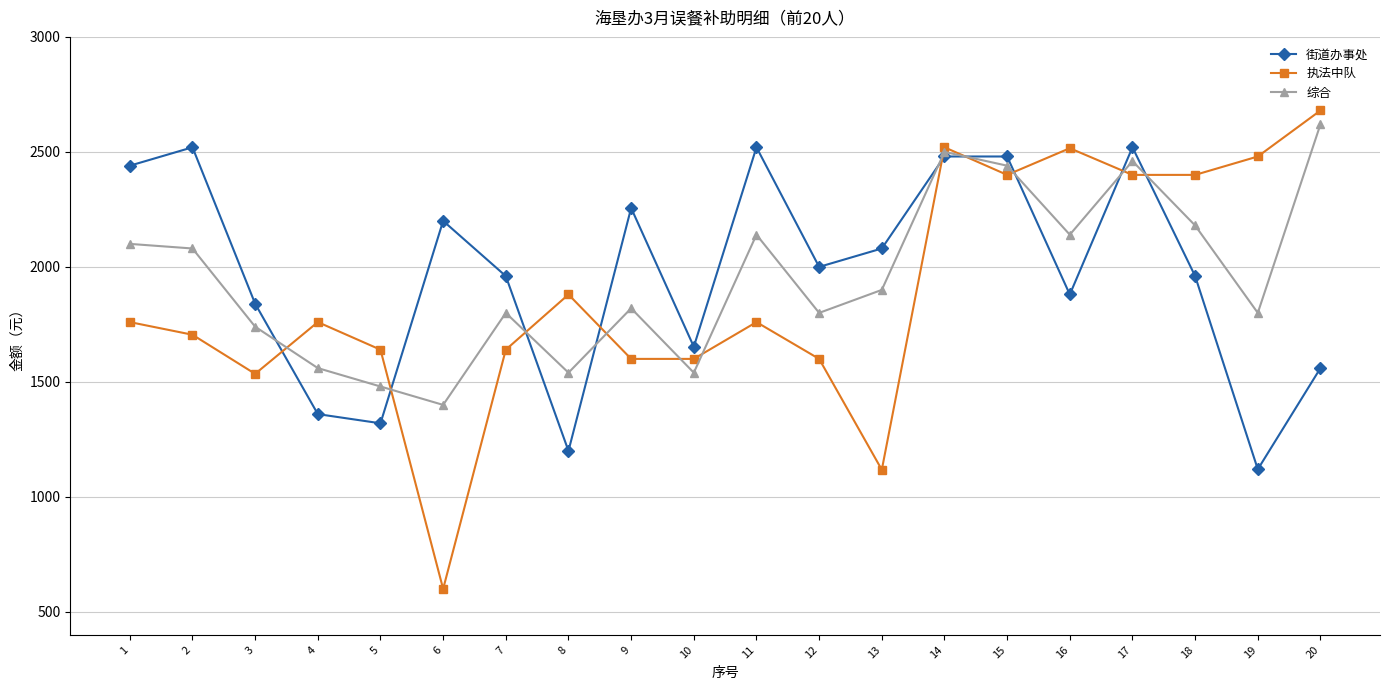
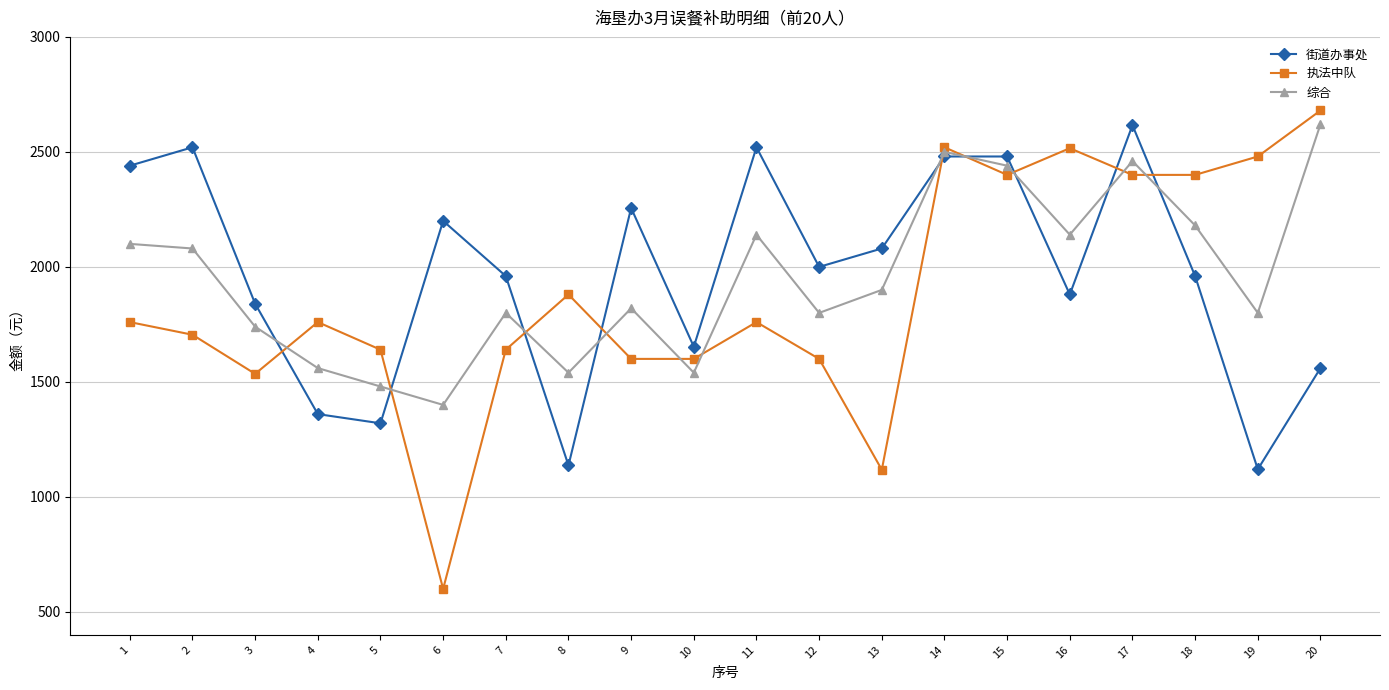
街道办事处, 8: 1200 -> 1140
街道办事处, 17: 2520 -> 2620
